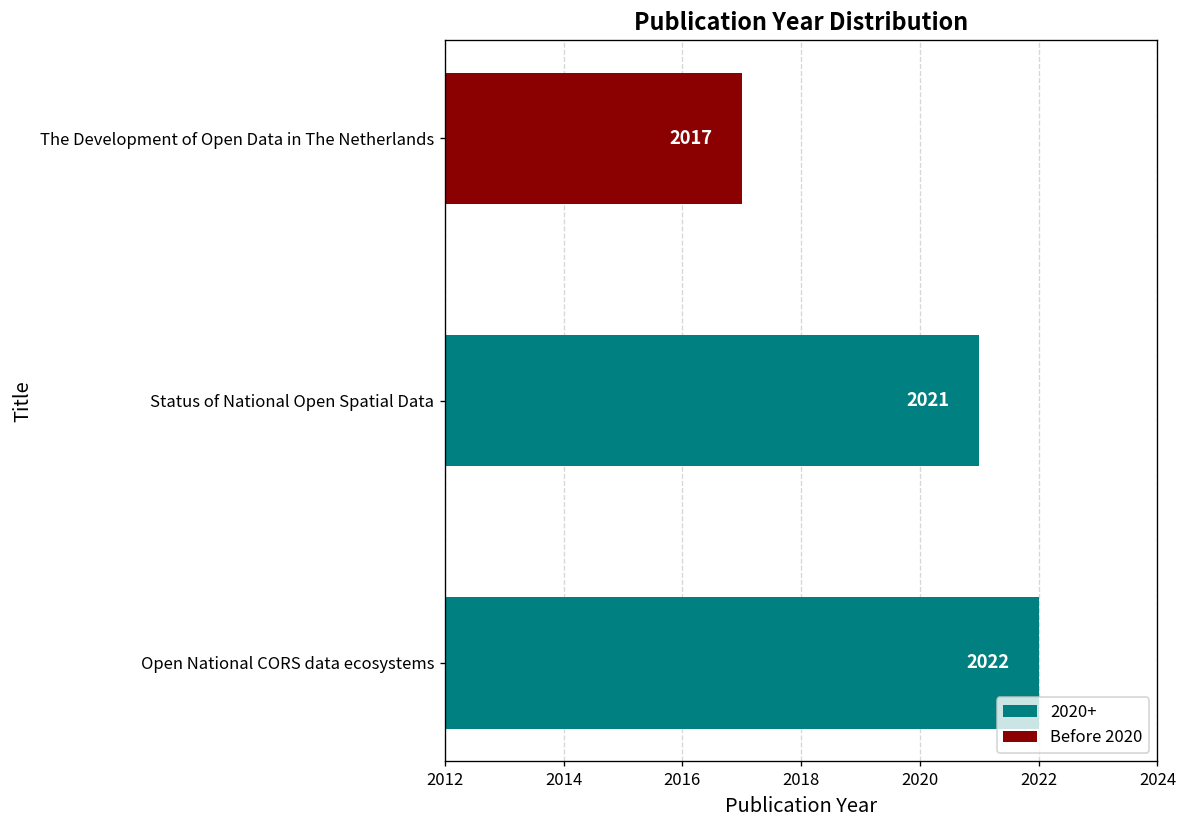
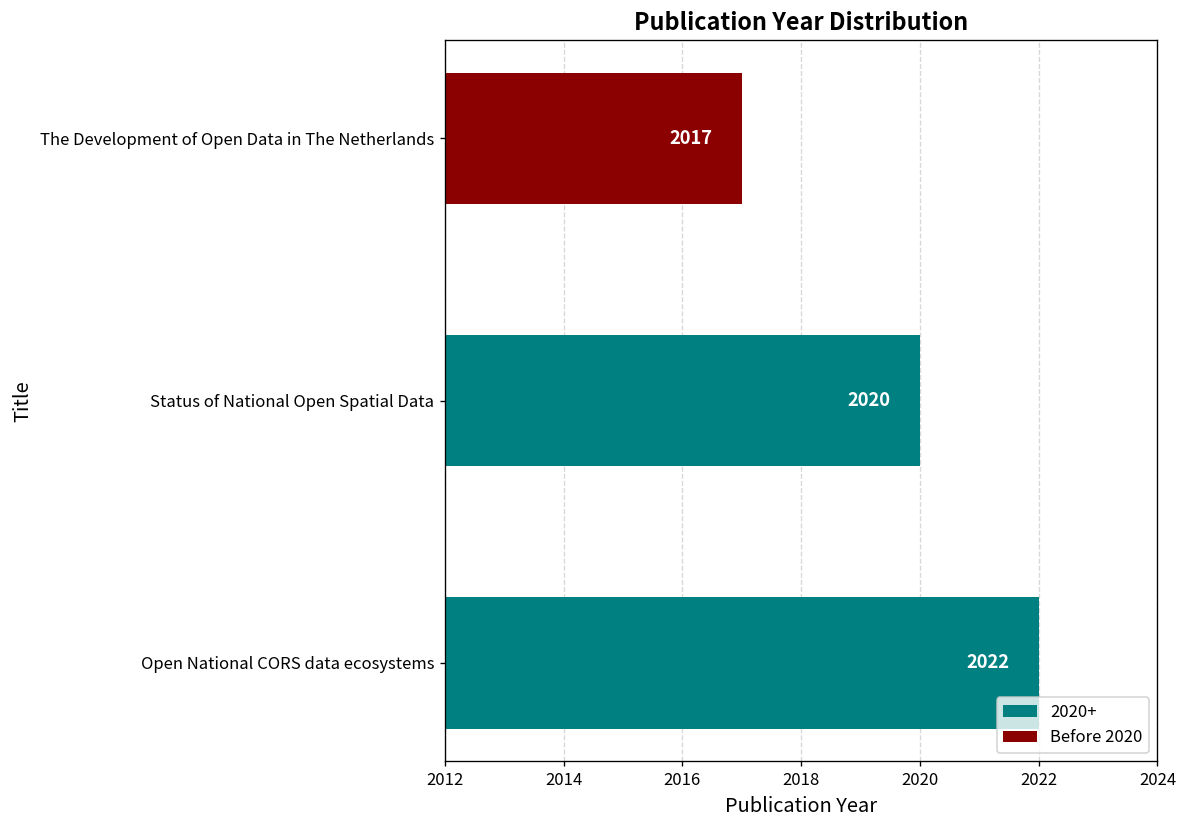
Status of National Open Spatial Data: 2021 -> 2020
